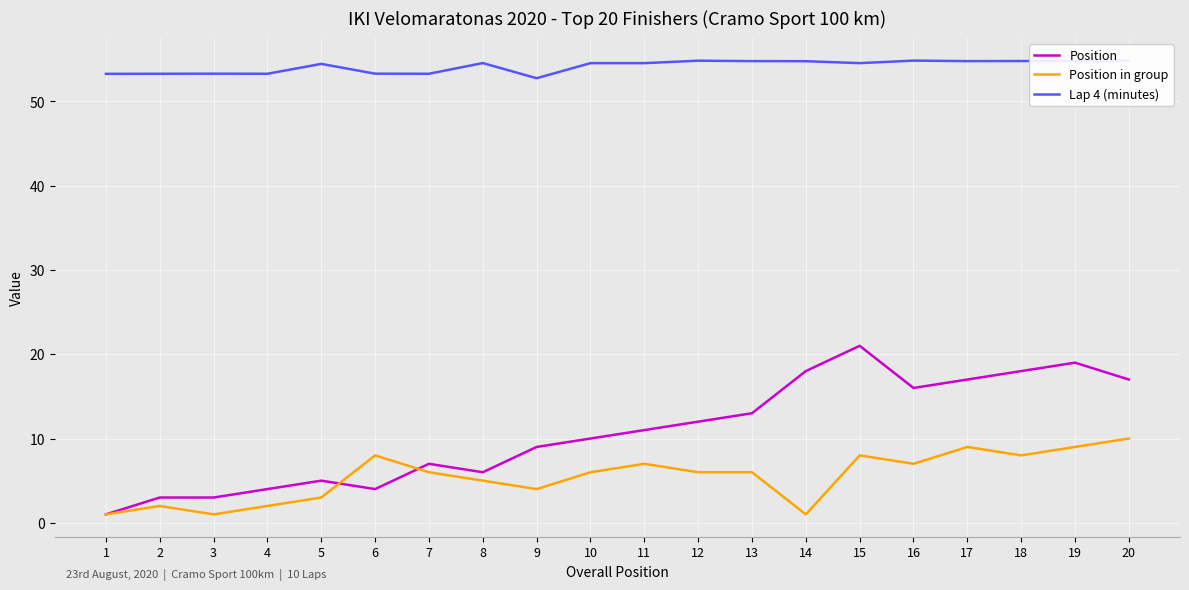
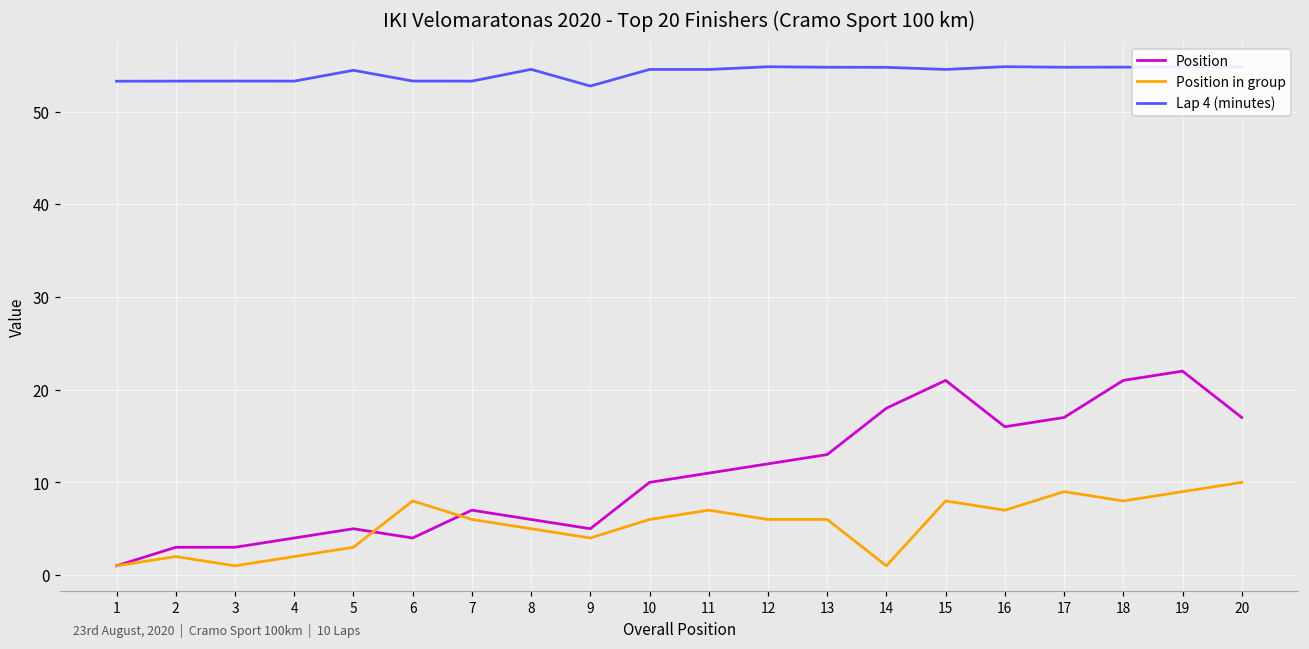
Position, 9: 9 -> 5
Position, 18: 18 -> 21
Position, 19: 19 -> 22
